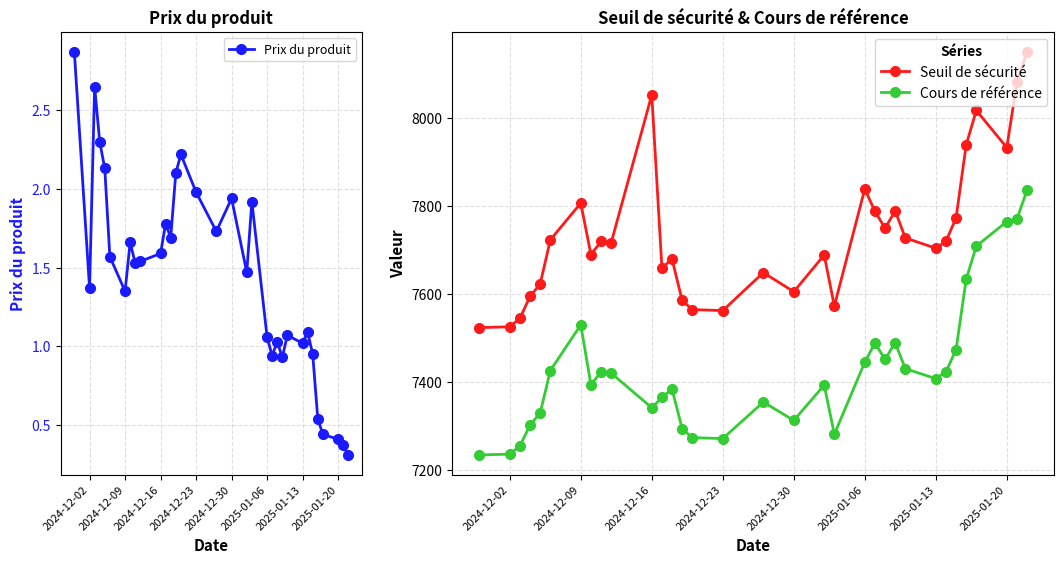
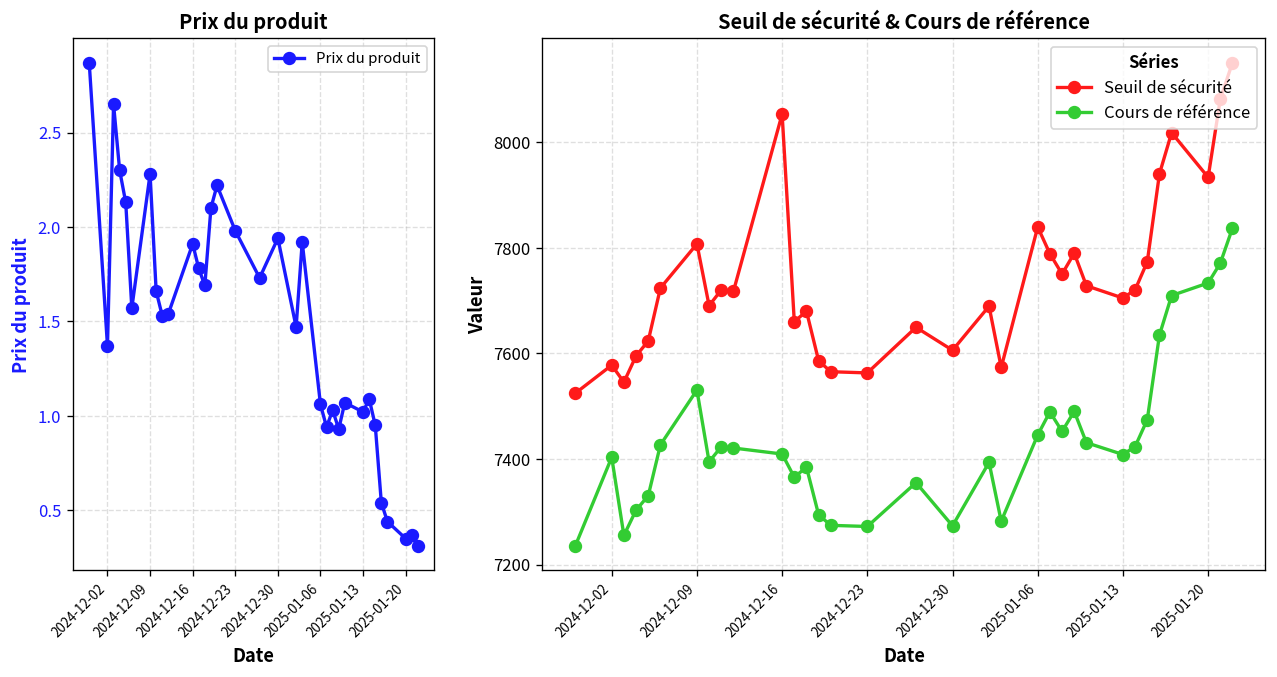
Prix du produit, 2024-12-09: 1.35 -> 2.28
Prix du produit, 2024-12-16: 1.59 -> 1.91
Prix du produit, 2025-01-20: 0.41 -> 0.35
Seuil de sécurité & Cours de référence, Seuil de sécurité, 2024-12-02: 7530 -> 7580
Seuil de sécurité & Cours de référence, Cours de référence, 2024-12-02: 7240 -> 7400
Seuil de sécurité & Cours de référence, Cours de référence, 2024-12-16: 7340 -> 7410
Seuil de sécurité & Cours de référence, Cours de référence, 2024-12-30: 7310 -> 7270
Seuil de sécurité & Cours de référence, Cours de référence, 2025-01-20: 7770 -> 7730
